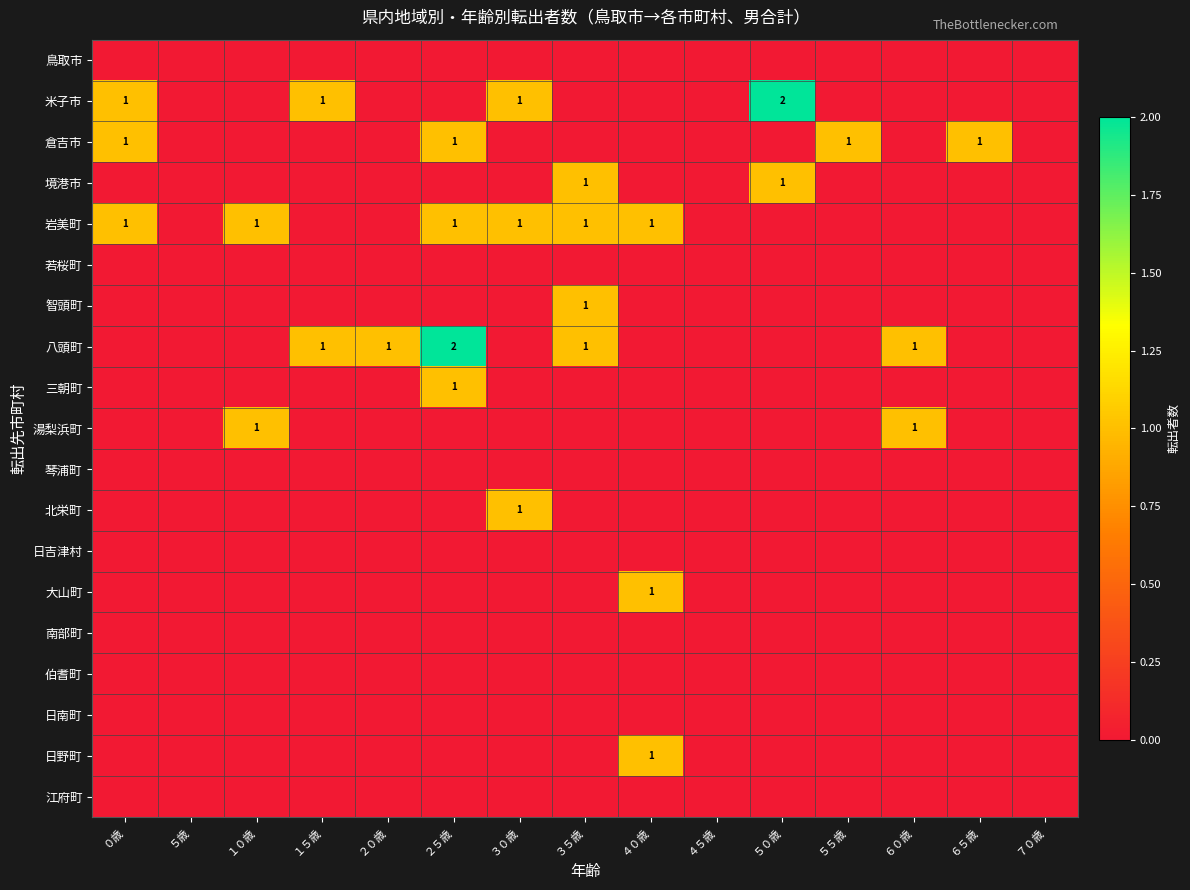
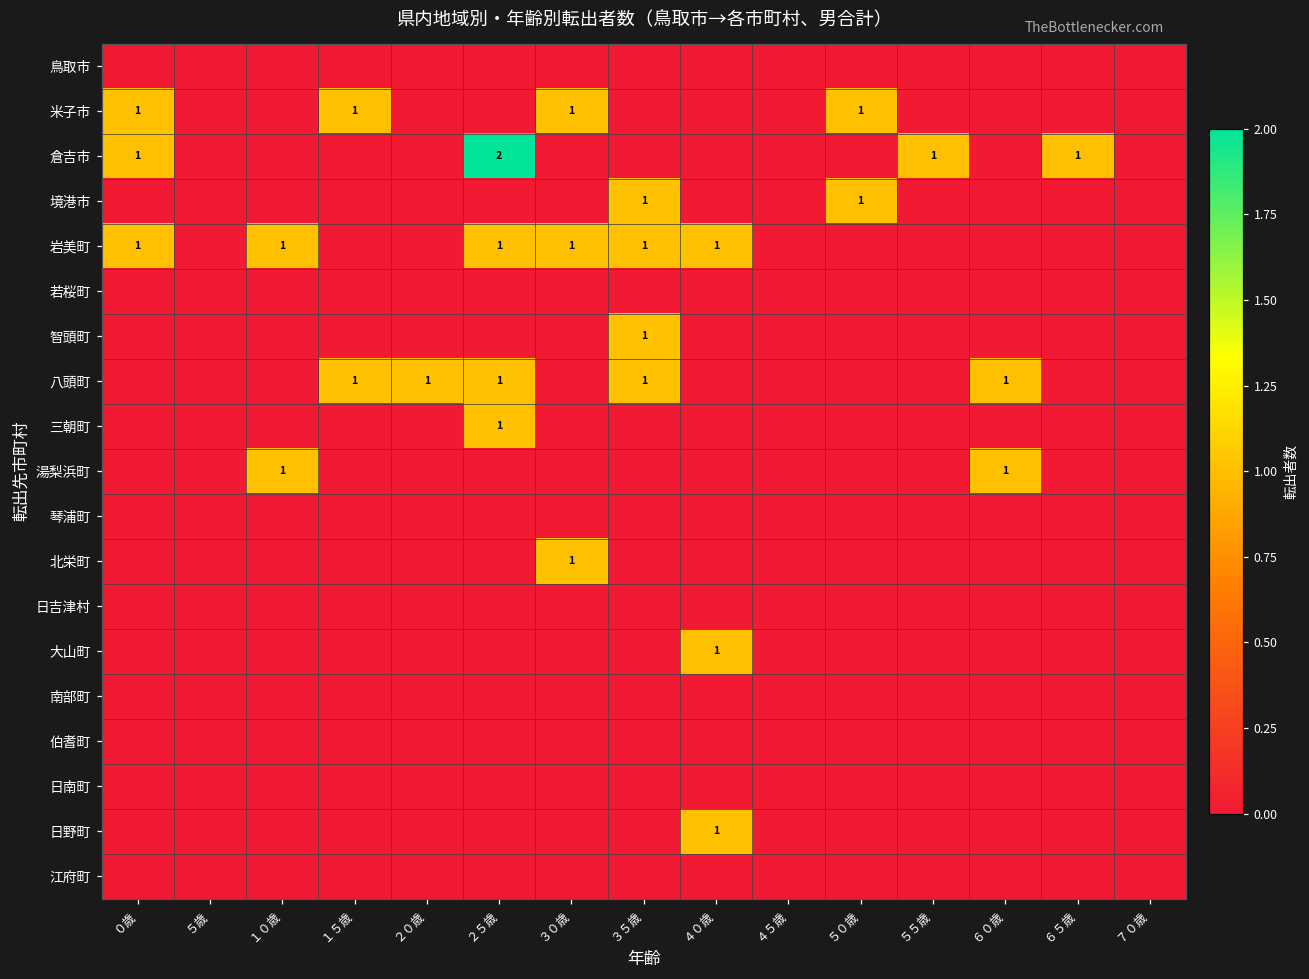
米子市, ５０歳: 2 -> 1
倉吉市, ２５歳: 1 -> 2
八頭町, ２５歳: 2 -> 1
